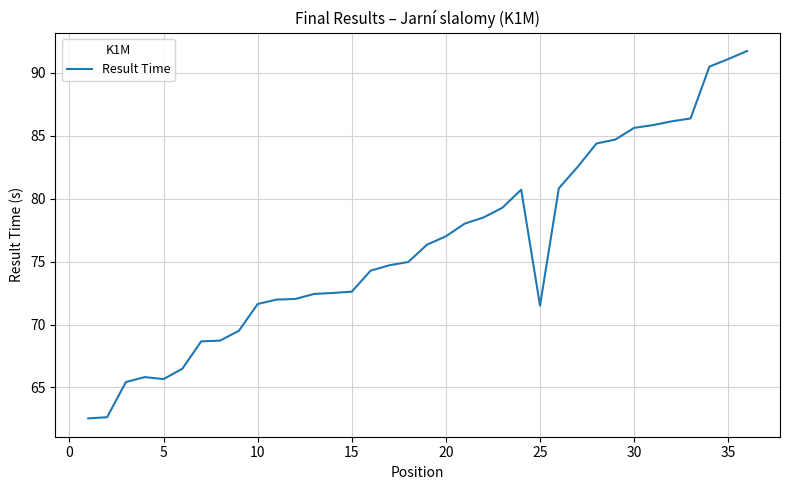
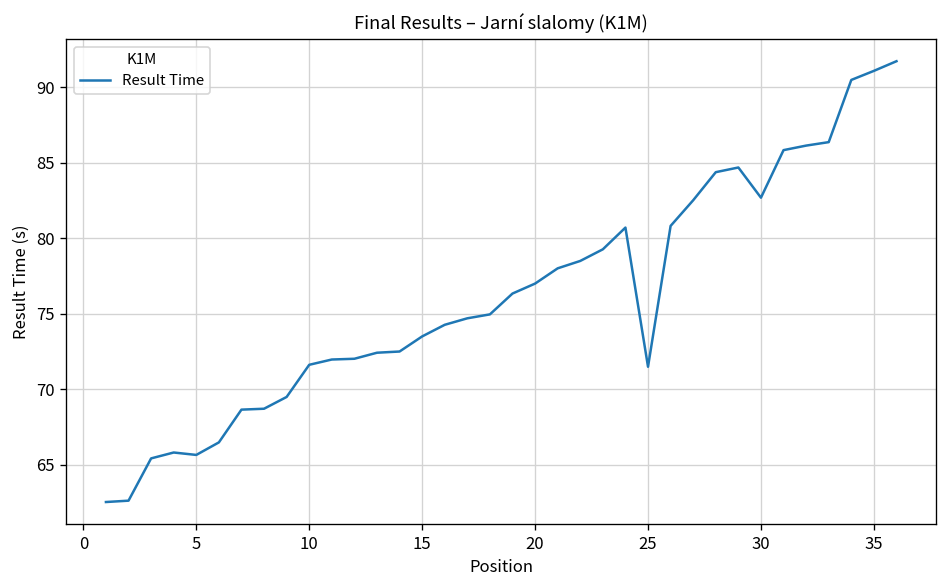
15: 72.6 -> 73.5
30: 85.6 -> 82.7
